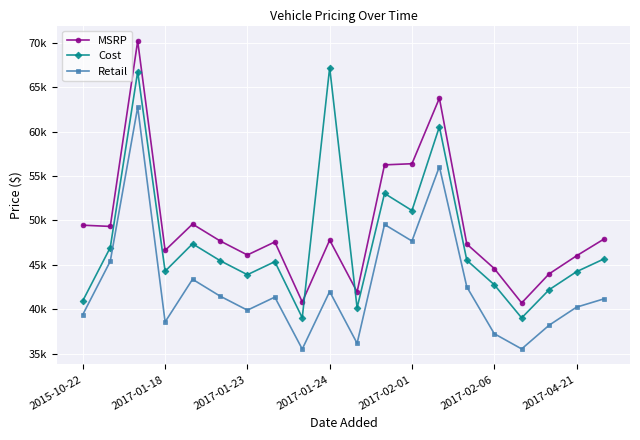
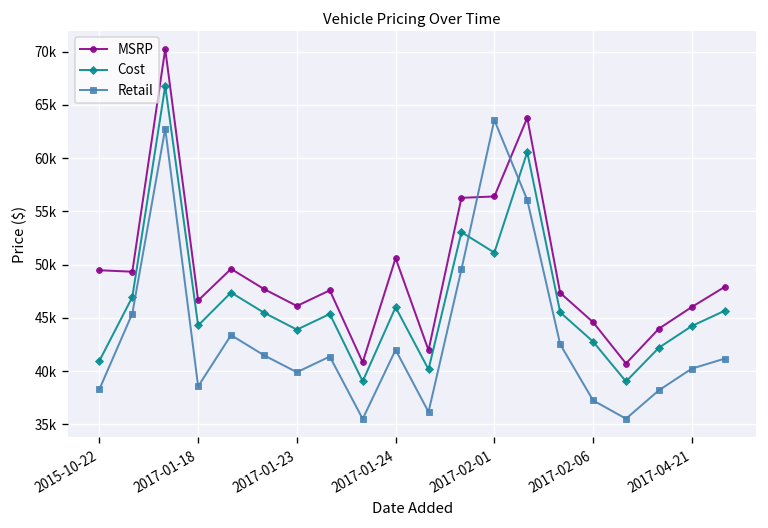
Retail, 2015-10-22: 39000 -> 38000
MSRP, 2017-01-24: 48000 -> 51000
Cost, 2017-01-24: 67000 -> 46000
Retail, 2017-02-01: 48000 -> 64000
